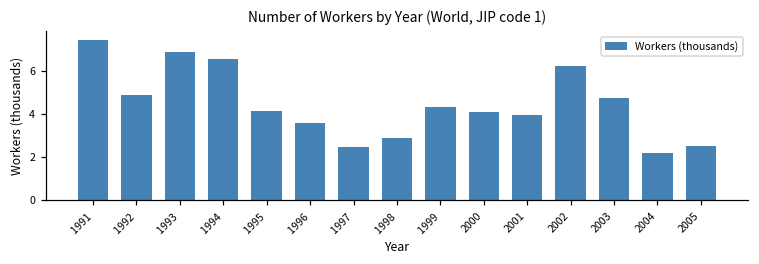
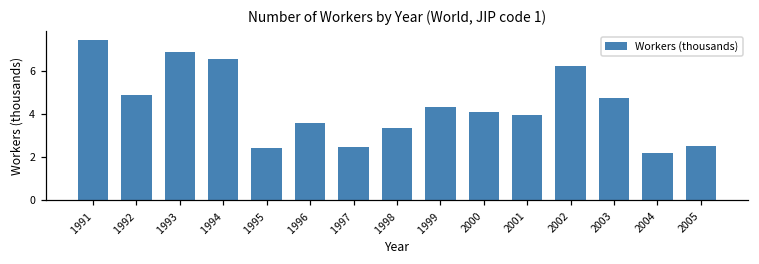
1995: 4.1 -> 2.4
1998: 2.9 -> 3.3
